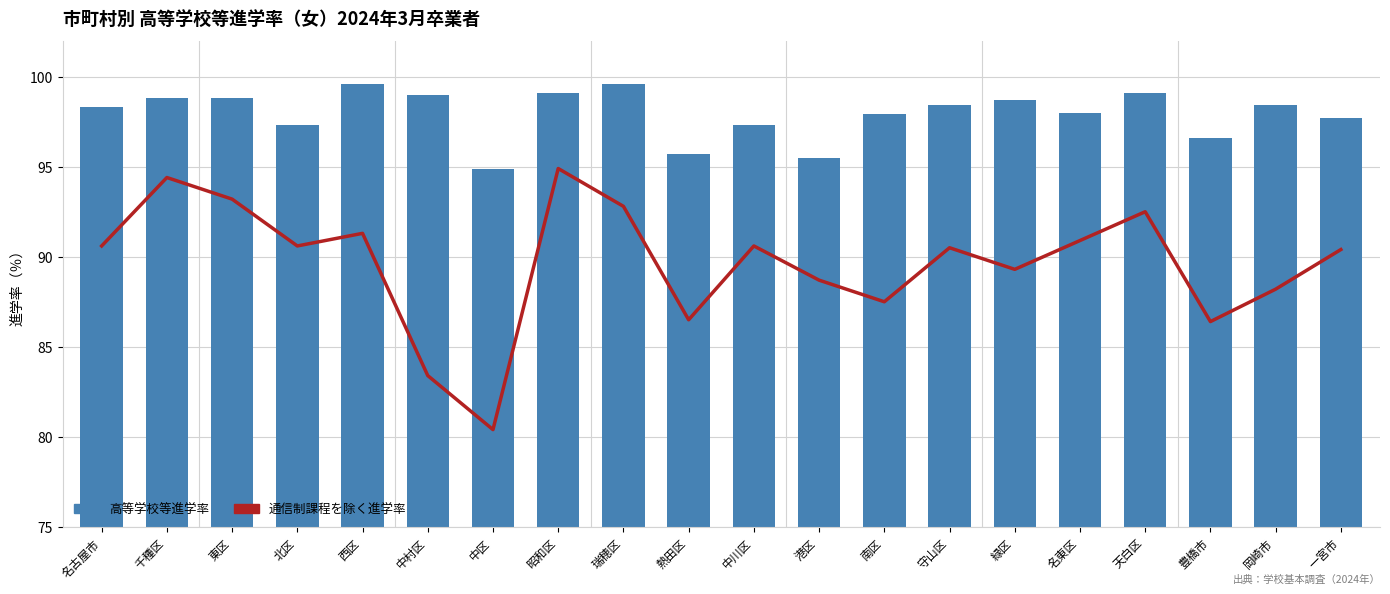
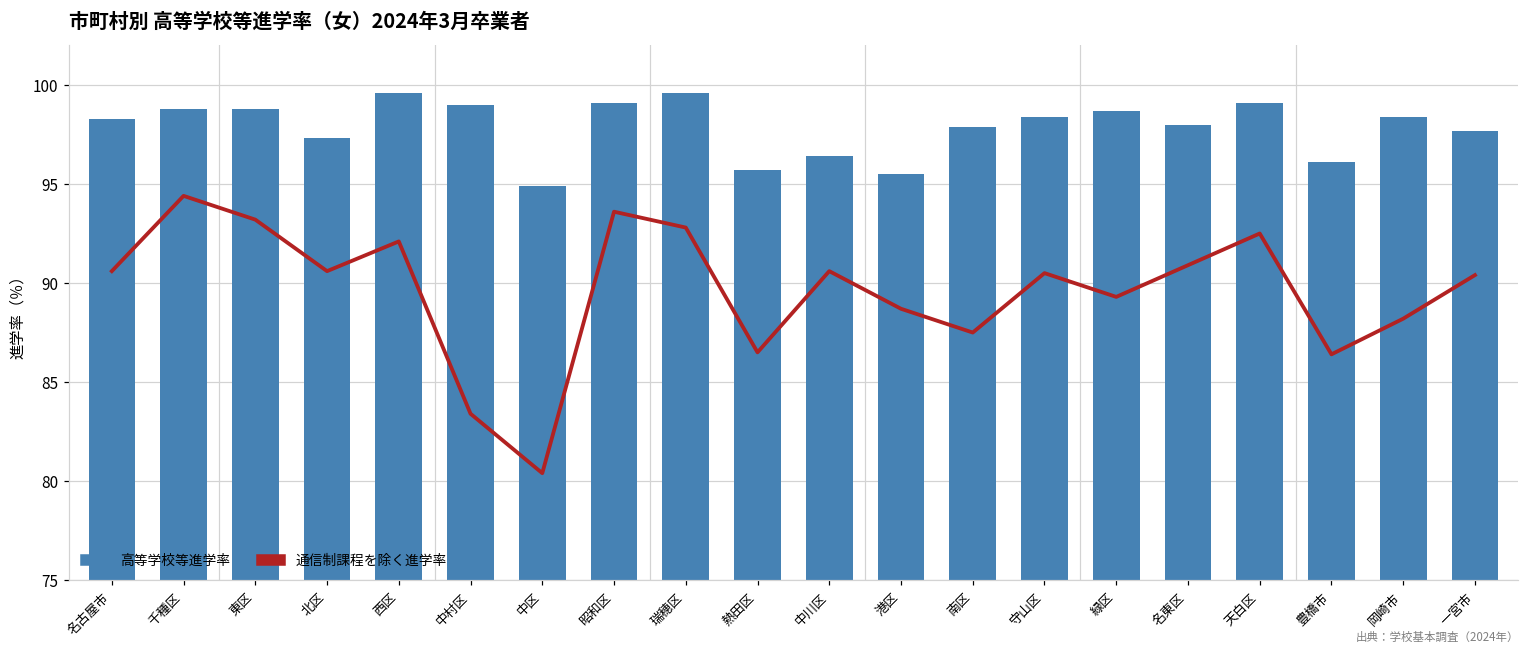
通信制課程を除く進学率, 西区: 91.3 -> 92.1
通信制課程を除く進学率, 昭和区: 94.9 -> 93.6
高等学校等進学率, 中川区: 97.3 -> 96.4
高等学校等進学率, 豊橋市: 96.6 -> 96.1
